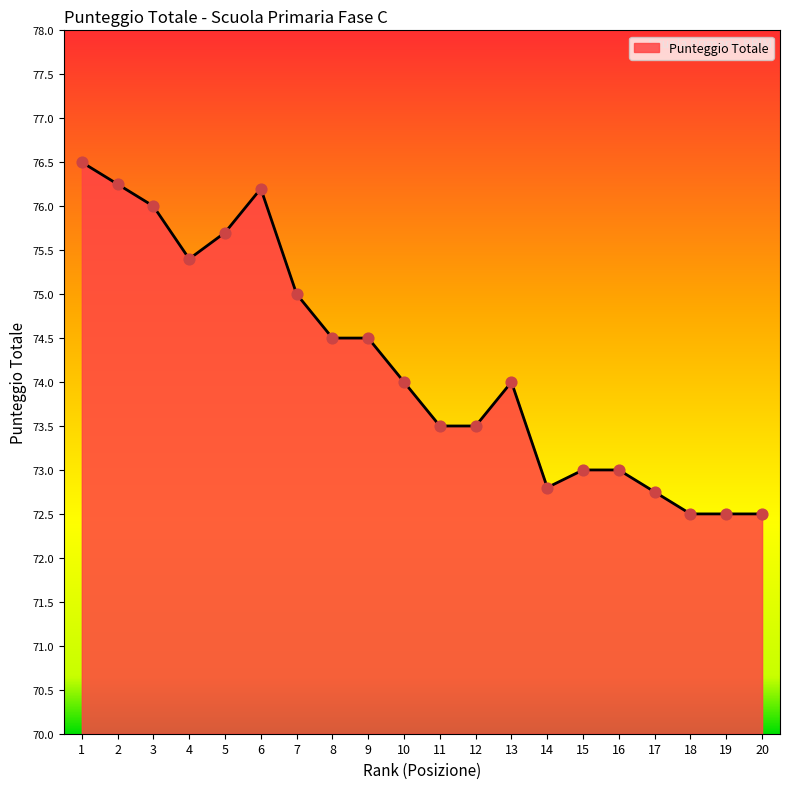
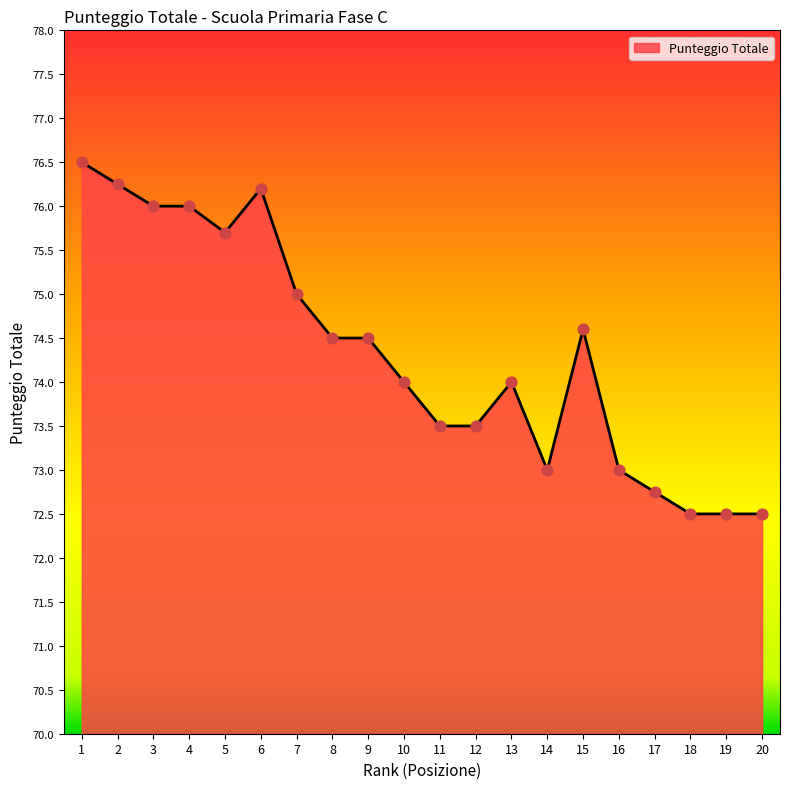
4: 75.4 -> 76.0
14: 72.8 -> 73.0
15: 73.0 -> 74.6
